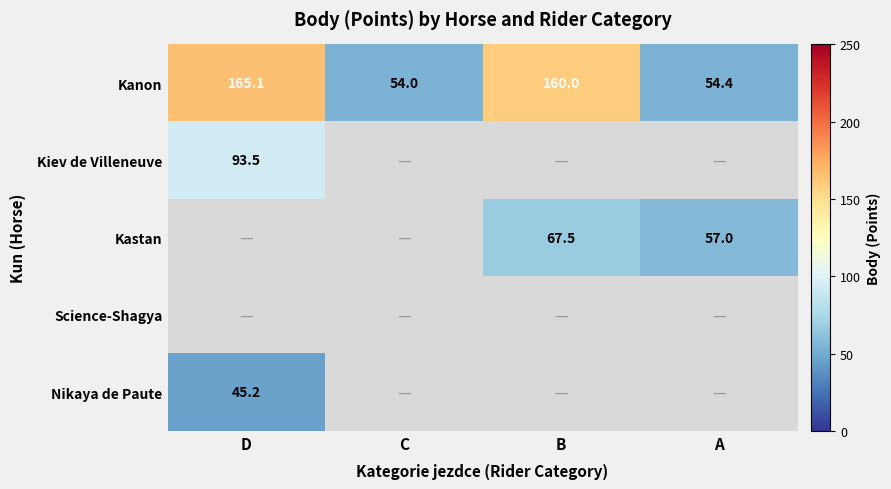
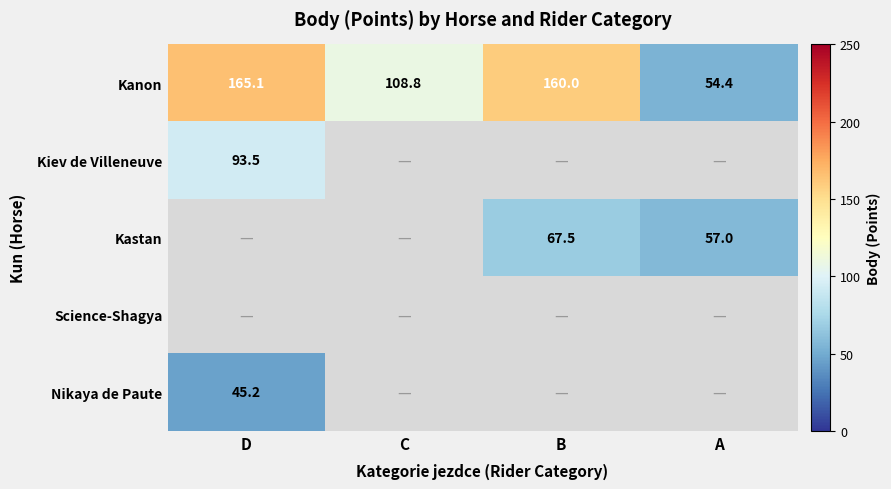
Kanon, C: 54.0 -> 108.8
